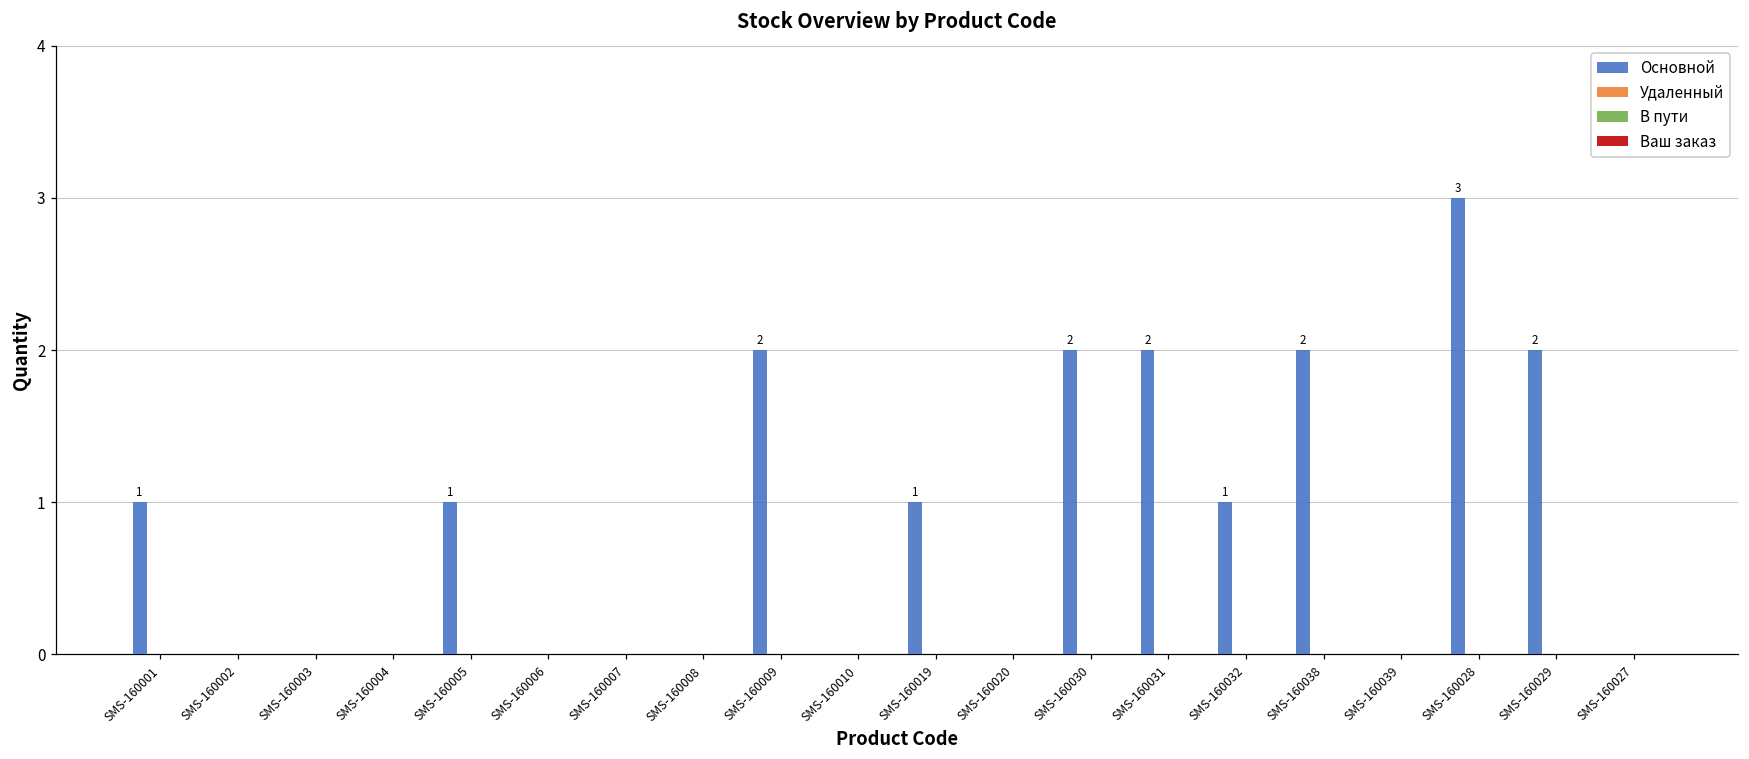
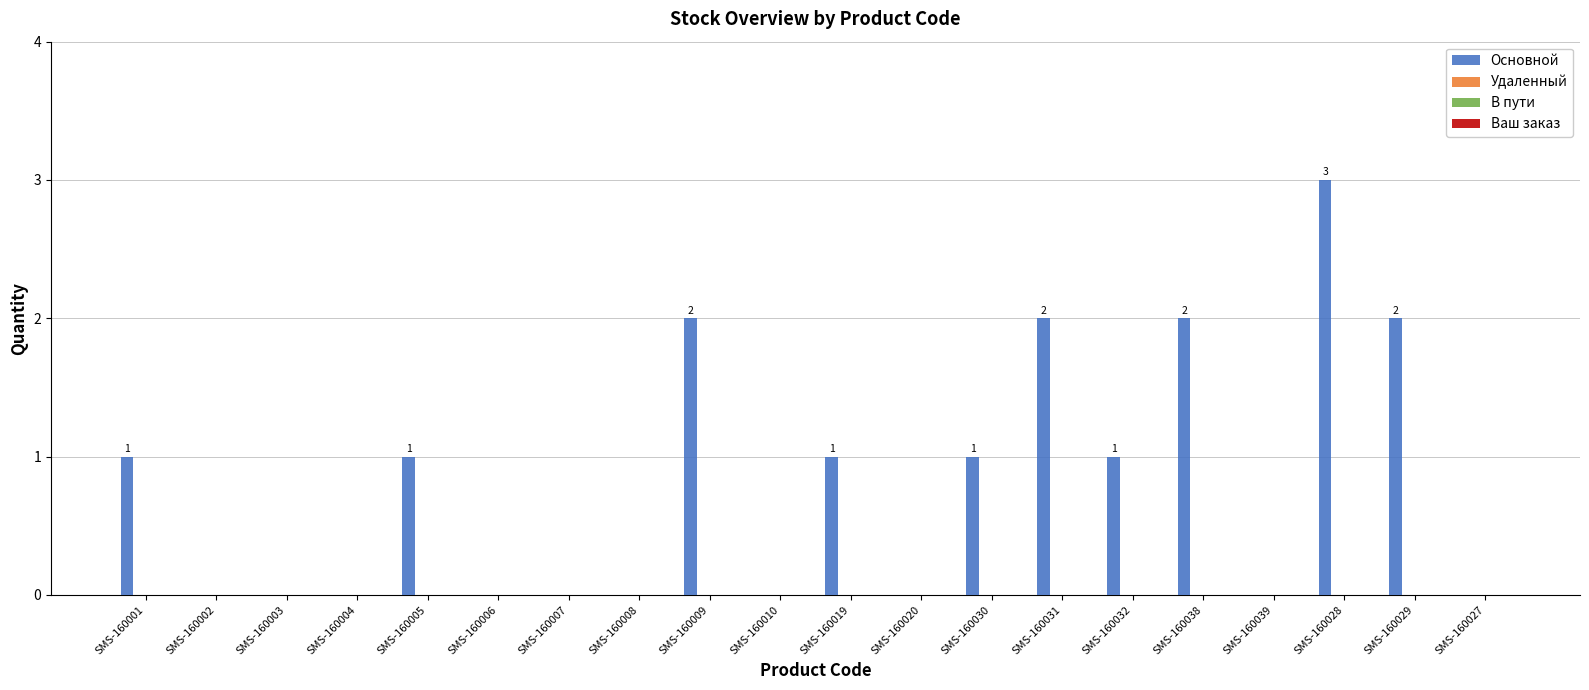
Основной, SMS-160030: 2 -> 1
